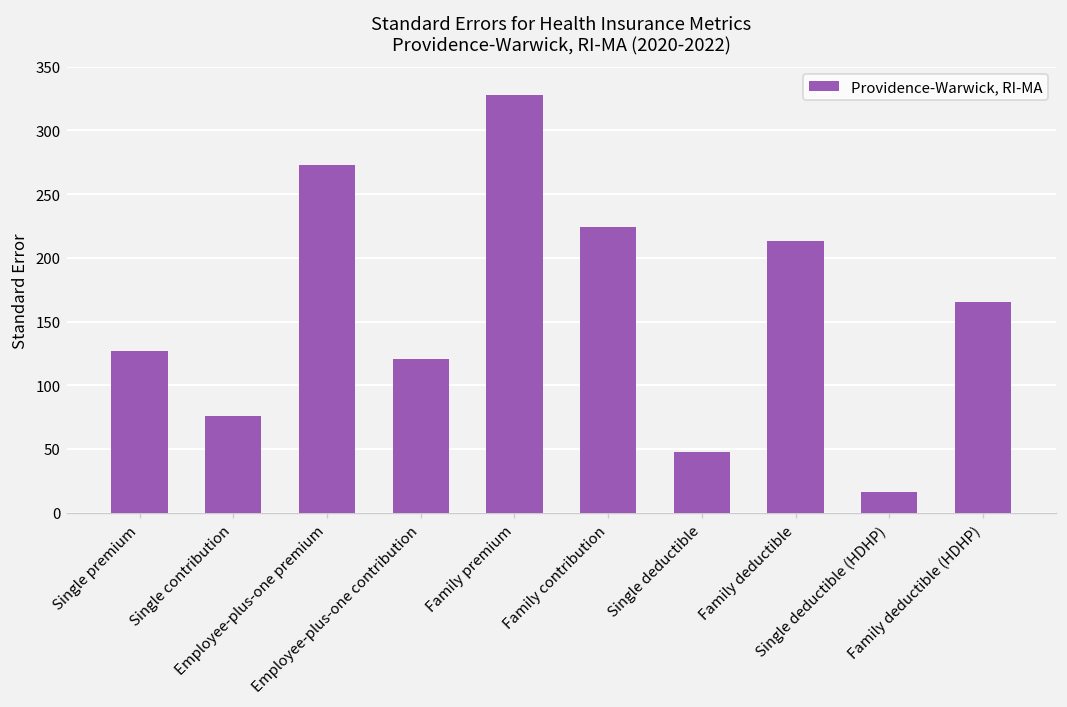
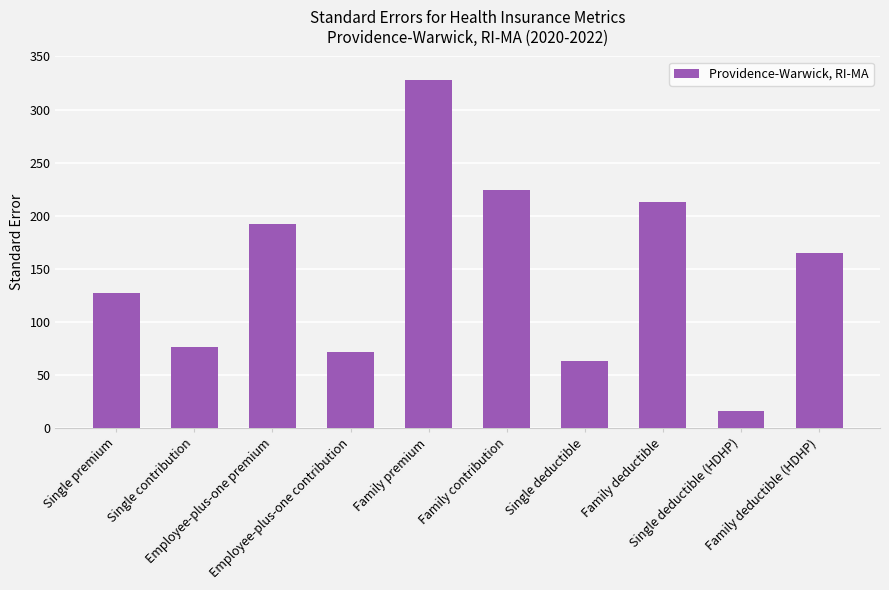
Employee-plus-one premium: 273 -> 192
Employee-plus-one contribution: 121 -> 72
Single deductible: 48 -> 63
